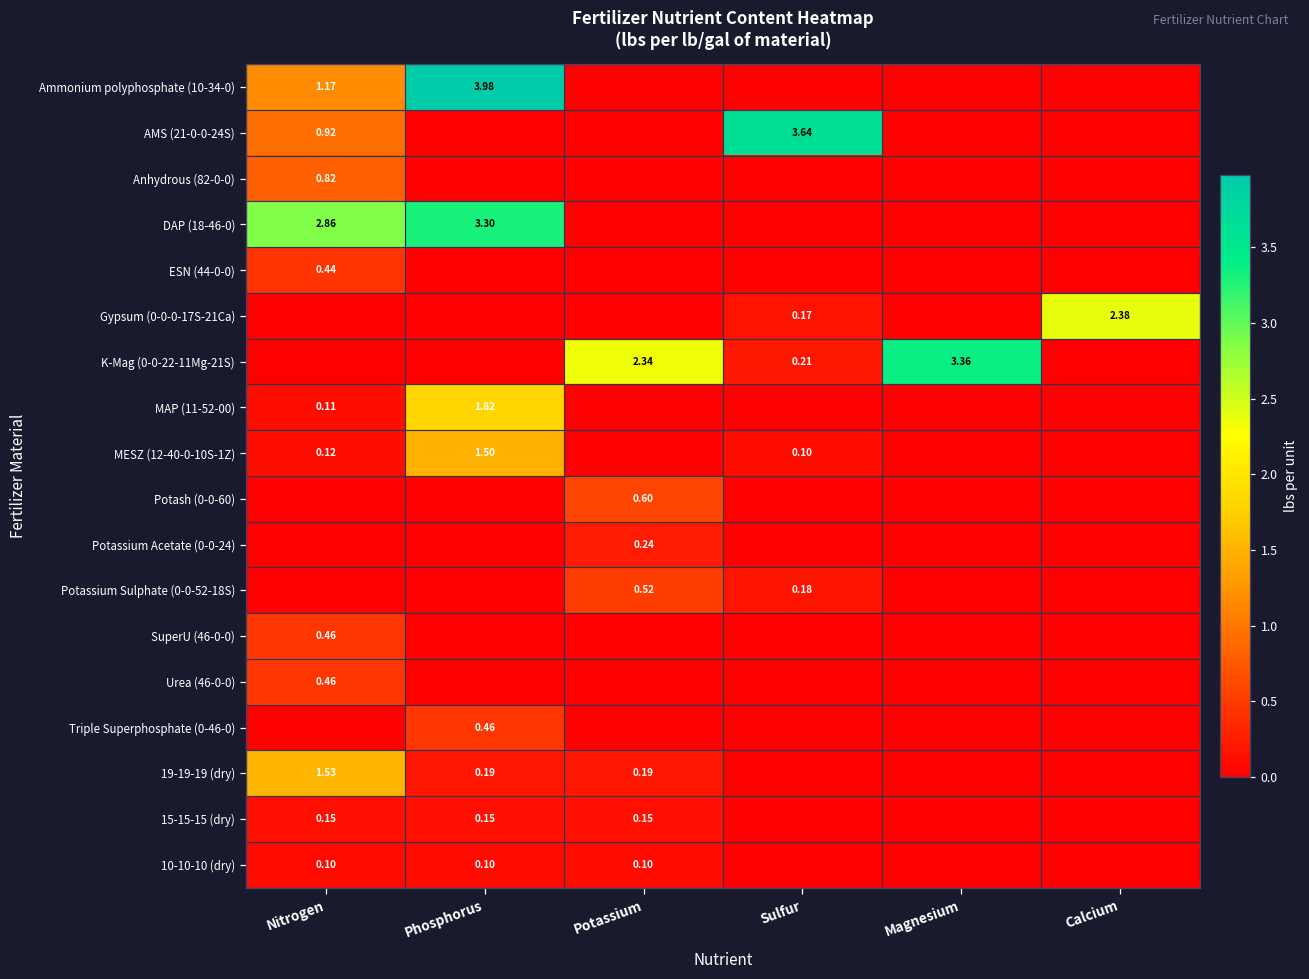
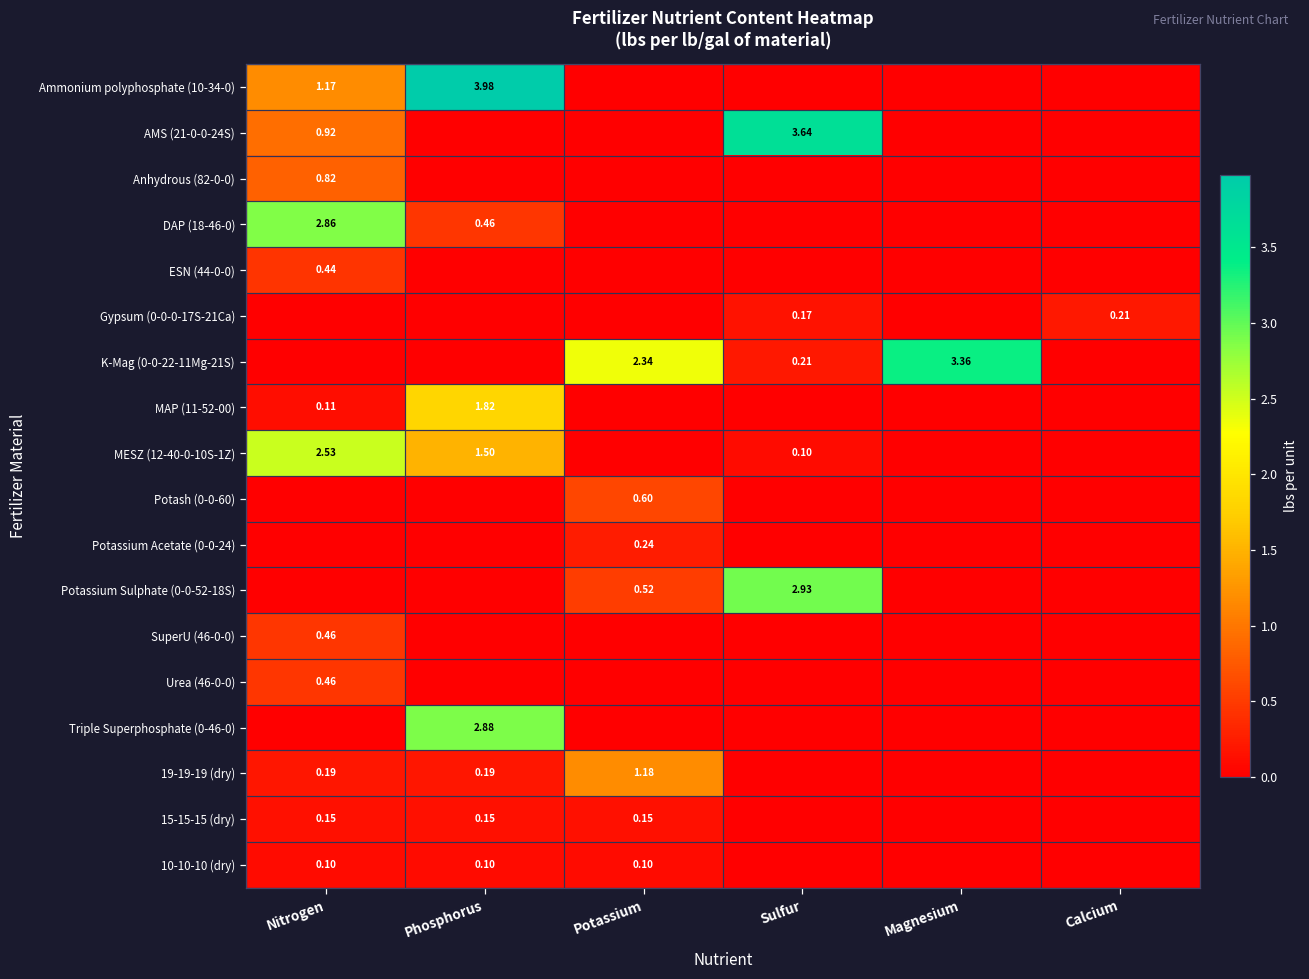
DAP (18-46-0), Phosphorus: 3.30 -> 0.46
Gypsum (0-0-0-17S-21Ca), Calcium: 2.38 -> 0.21
MESZ (12-40-0-10S-1Z), Nitrogen: 0.12 -> 2.53
Potassium Sulphate (0-0-52-18S), Sulfur: 0.18 -> 2.93
Triple Superphosphate (0-46-0), Phosphorus: 0.46 -> 2.88
19-19-19 (dry), Nitrogen: 1.53 -> 0.19
19-19-19 (dry), Potassium: 0.19 -> 1.18
